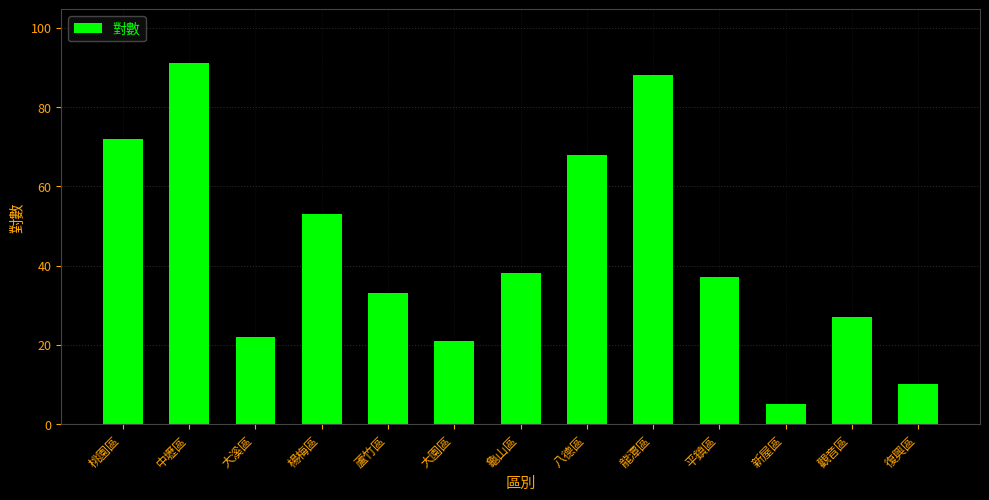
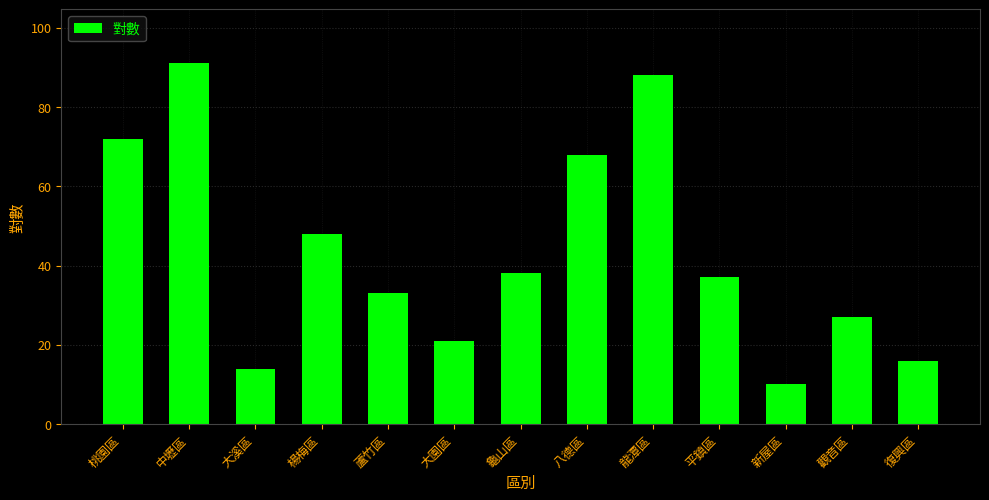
大溪區: 22 -> 14
楊梅區: 53 -> 48
新屋區: 5 -> 10
復興區: 10 -> 16
